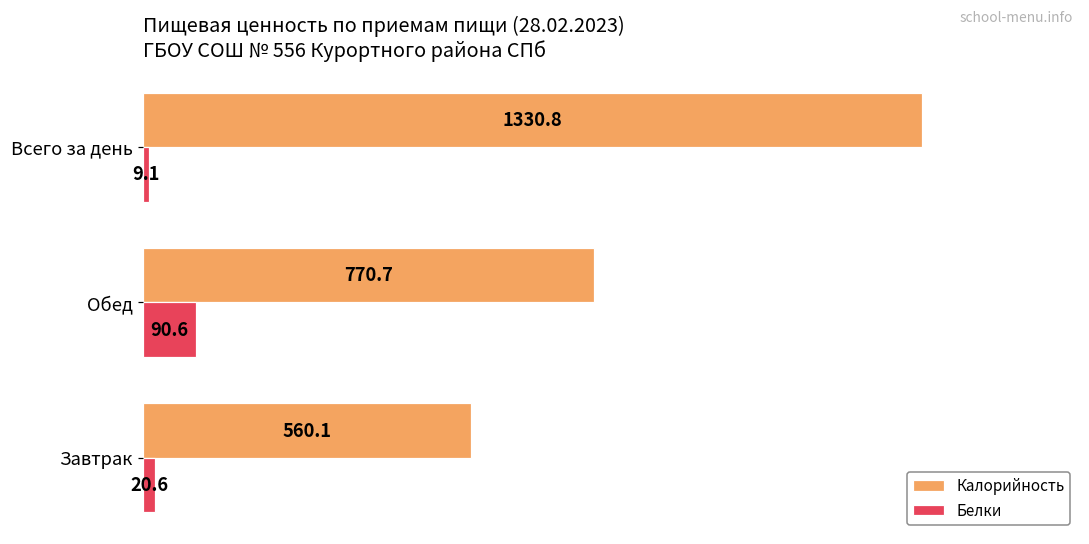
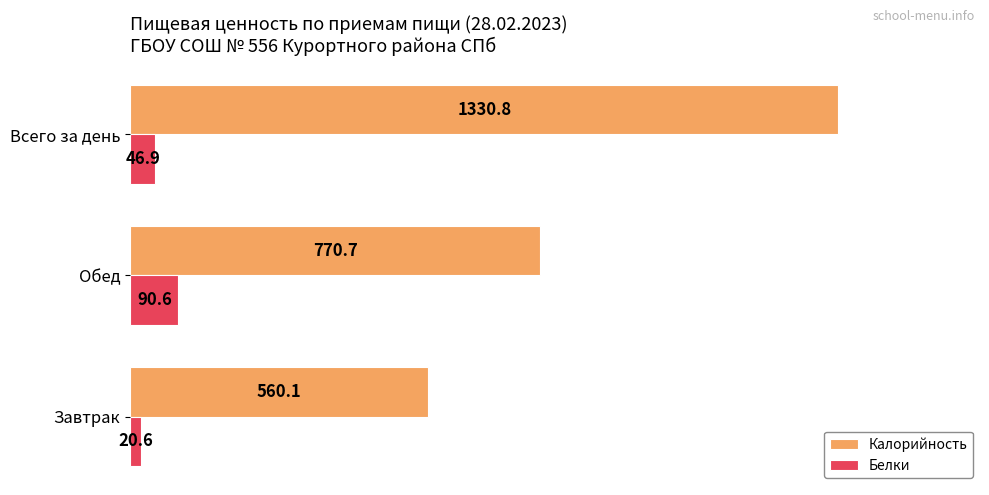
Белки, Всего за день: 9.1 -> 46.9
